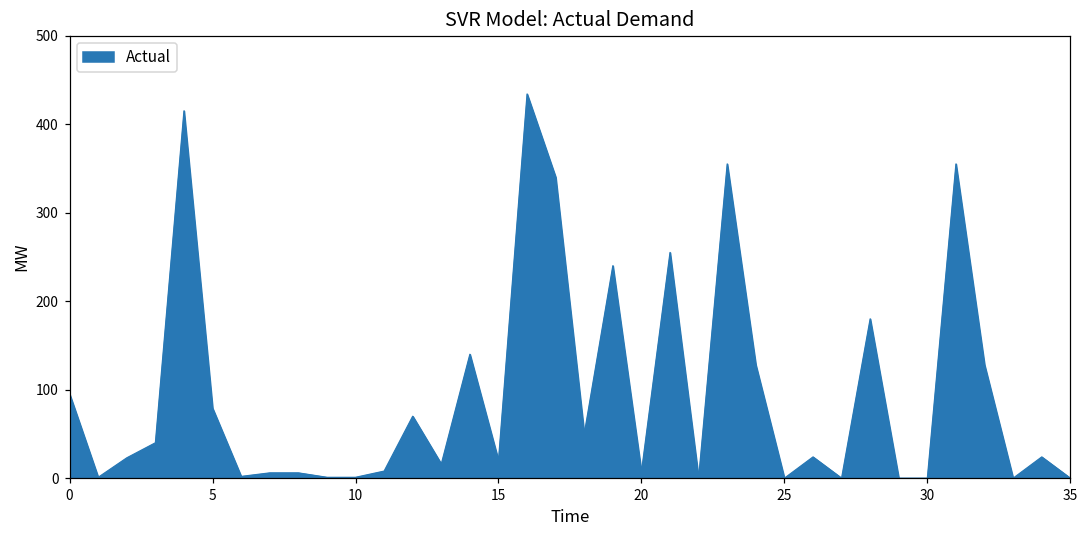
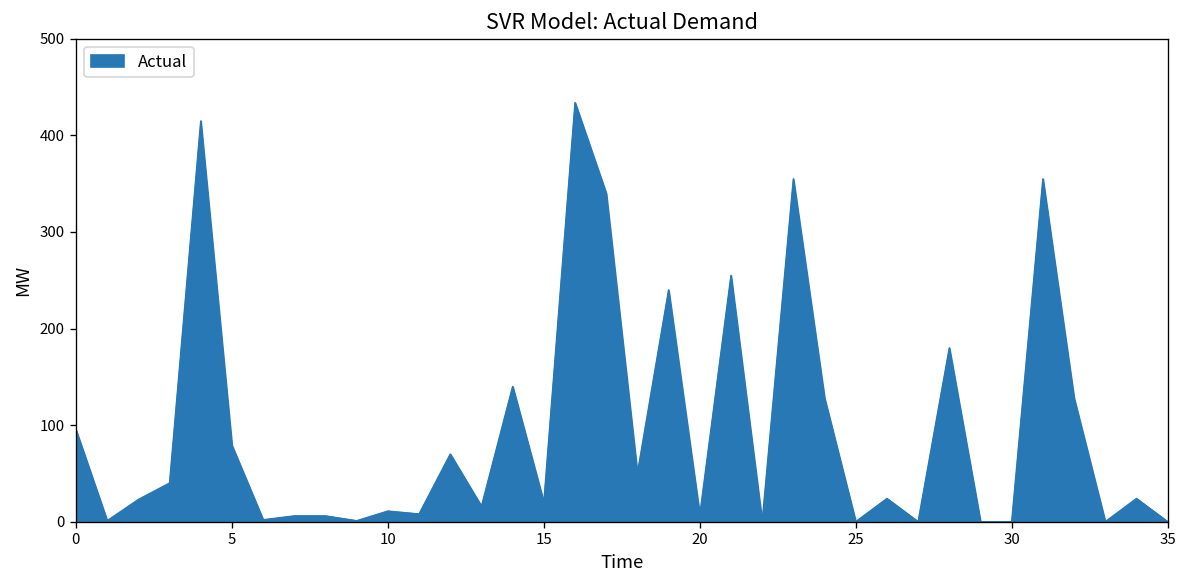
10: 0 -> 10
